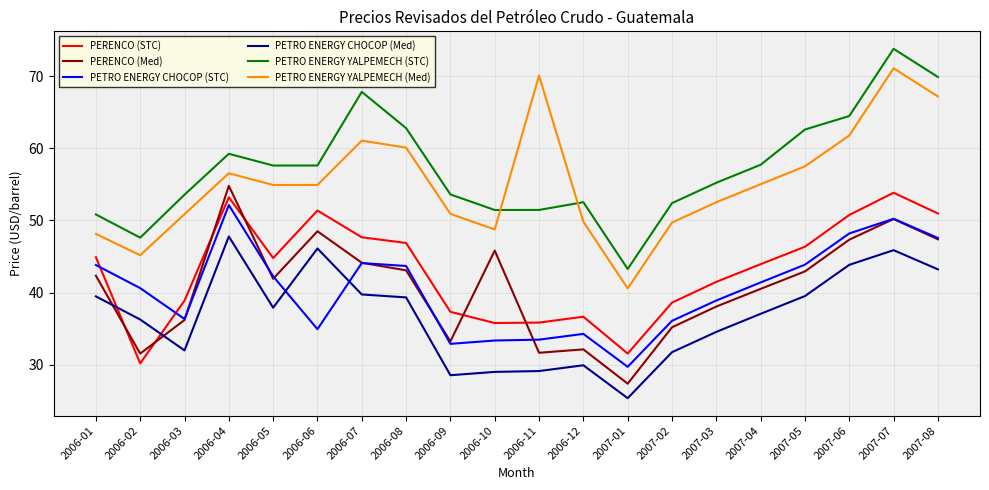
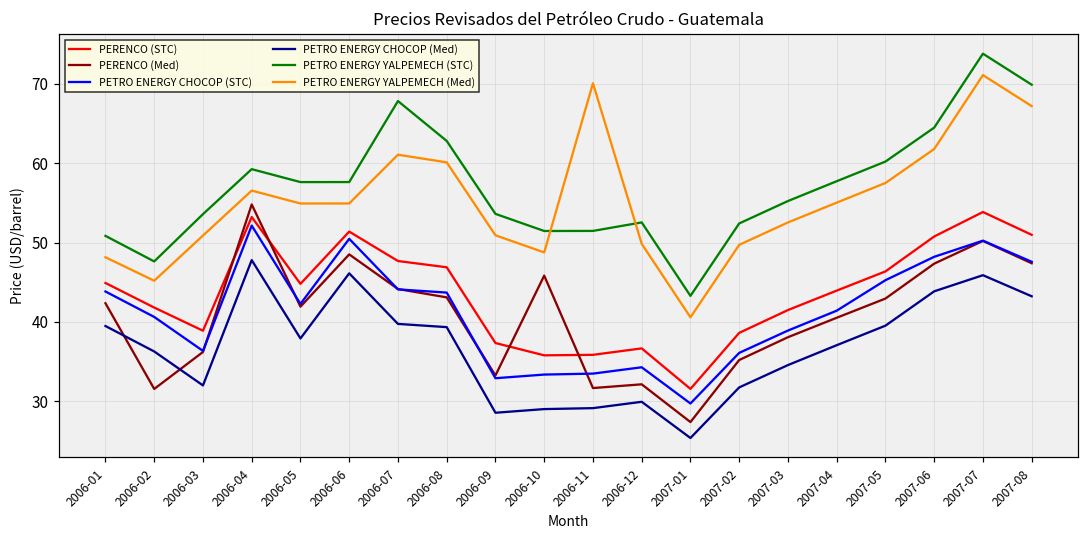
PERENCO (STC), 2006-02: 30 -> 42
PETRO ENERGY CHOCOP (STC), 2006-06: 35 -> 50
PETRO ENERGY CHOCOP (STC), 2007-05: 44 -> 45
PETRO ENERGY YALPEMECH (STC), 2007-05: 63 -> 60
